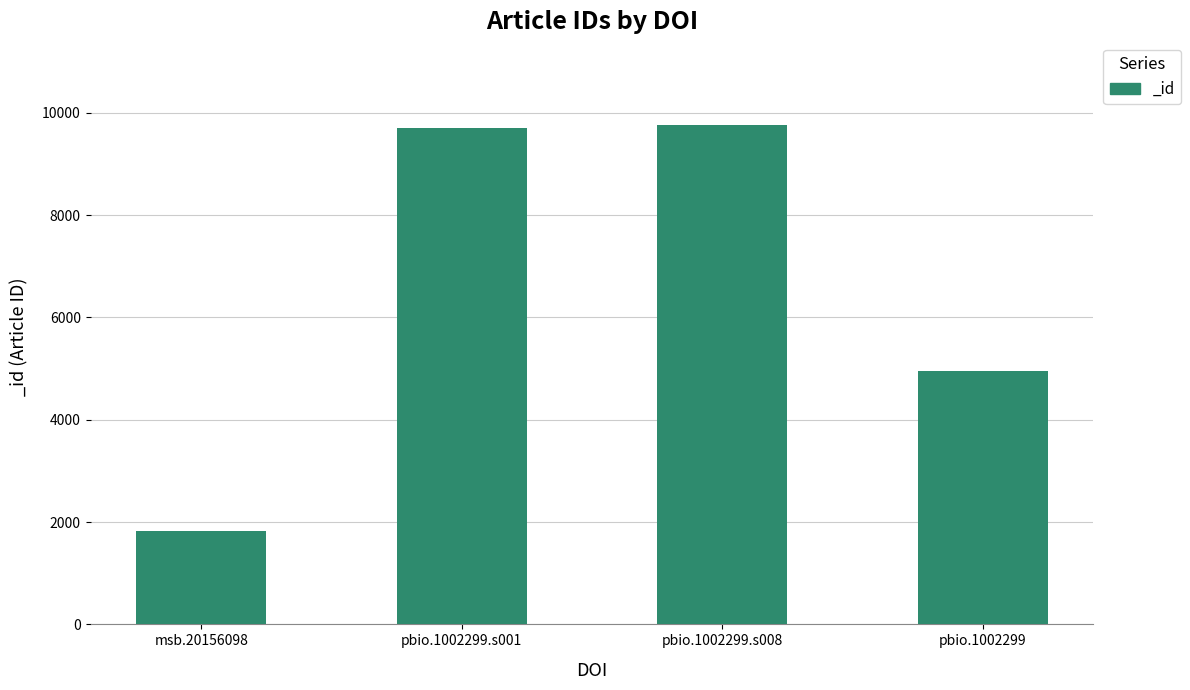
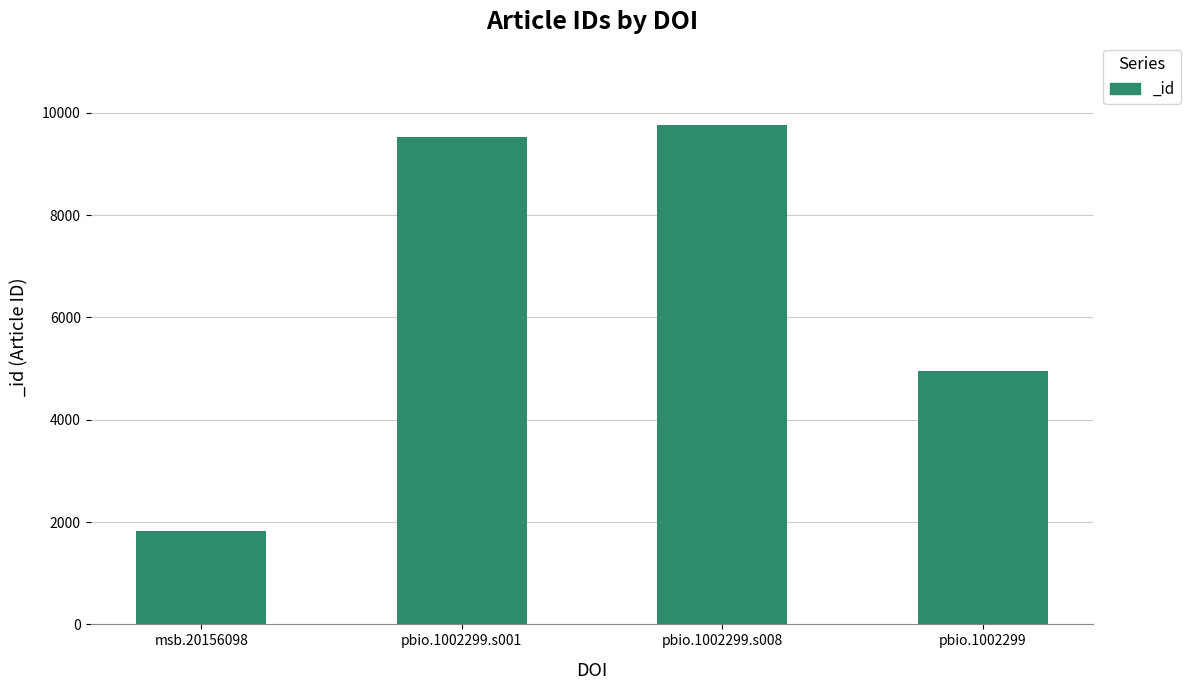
pbio.1002299.s001: 9700 -> 9500
